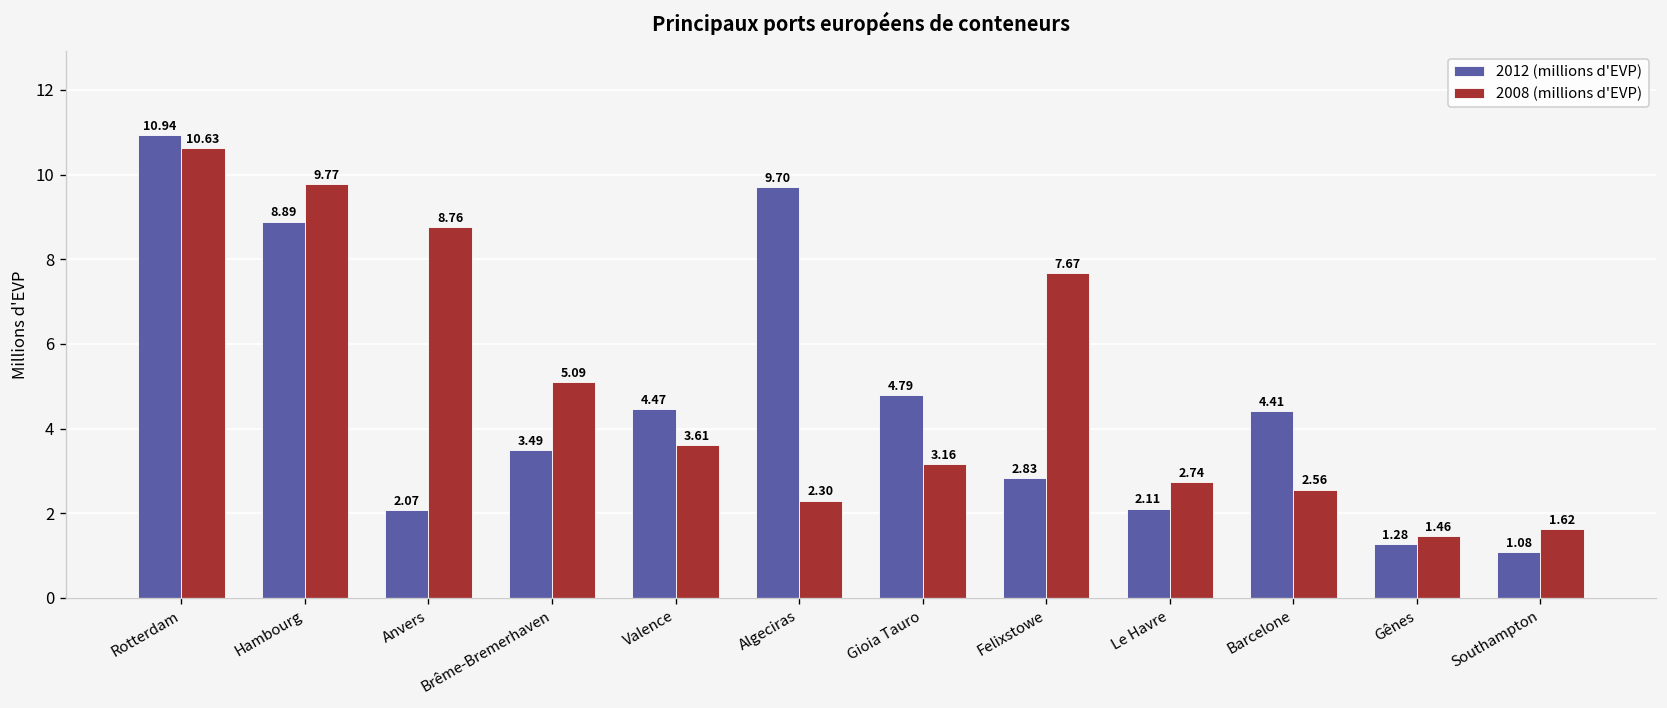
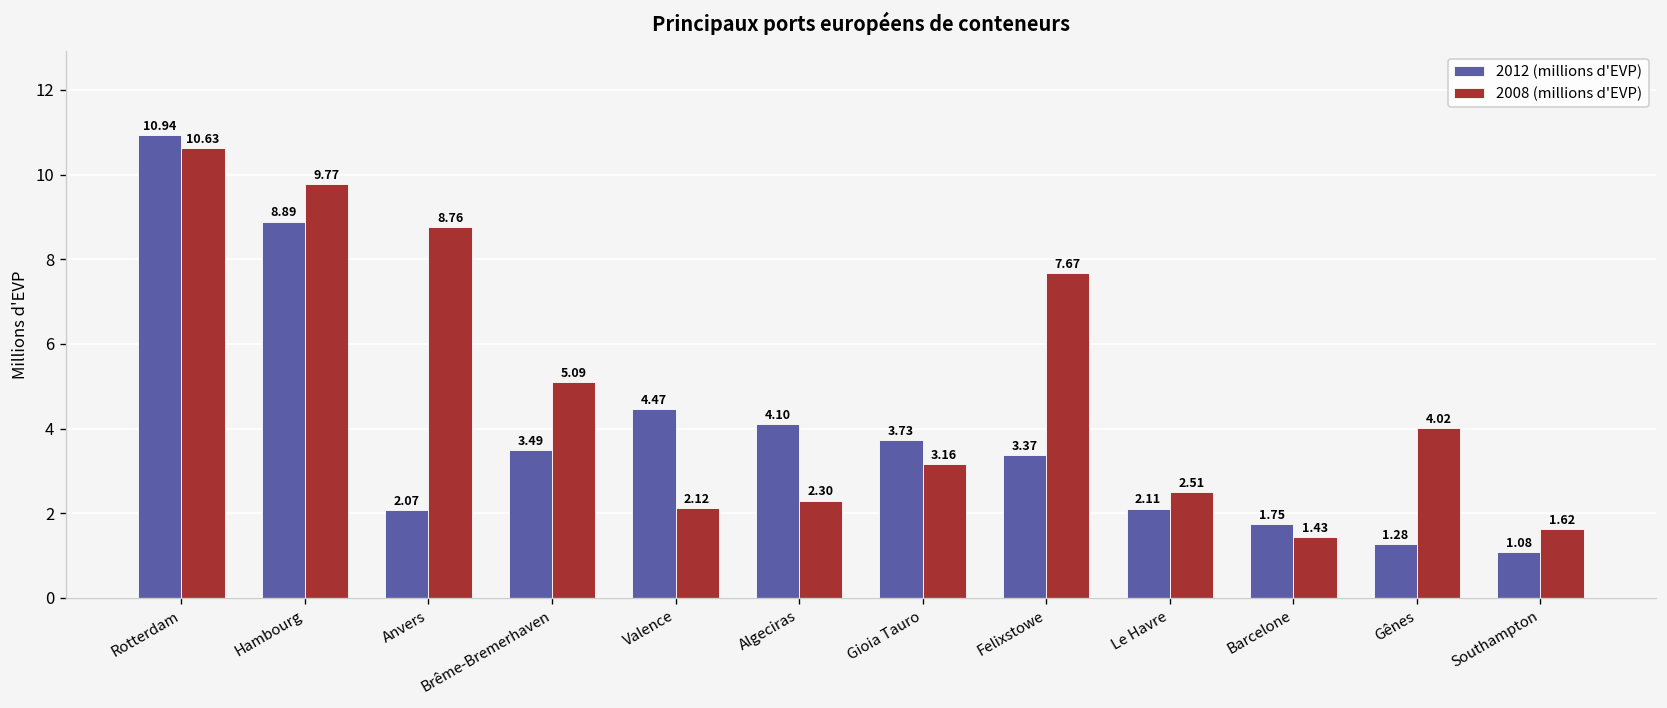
2008 (millions d'EVP), Valence: 3.61 -> 2.12
2012 (millions d'EVP), Algeciras: 9.70 -> 4.10
2012 (millions d'EVP), Gioia Tauro: 4.79 -> 3.73
2012 (millions d'EVP), Felixstowe: 2.83 -> 3.37
2008 (millions d'EVP), Le Havre: 2.74 -> 2.51
2012 (millions d'EVP), Barcelone: 4.41 -> 1.75
2008 (millions d'EVP), Barcelone: 2.56 -> 1.43
2008 (millions d'EVP), Gênes: 1.46 -> 4.02
